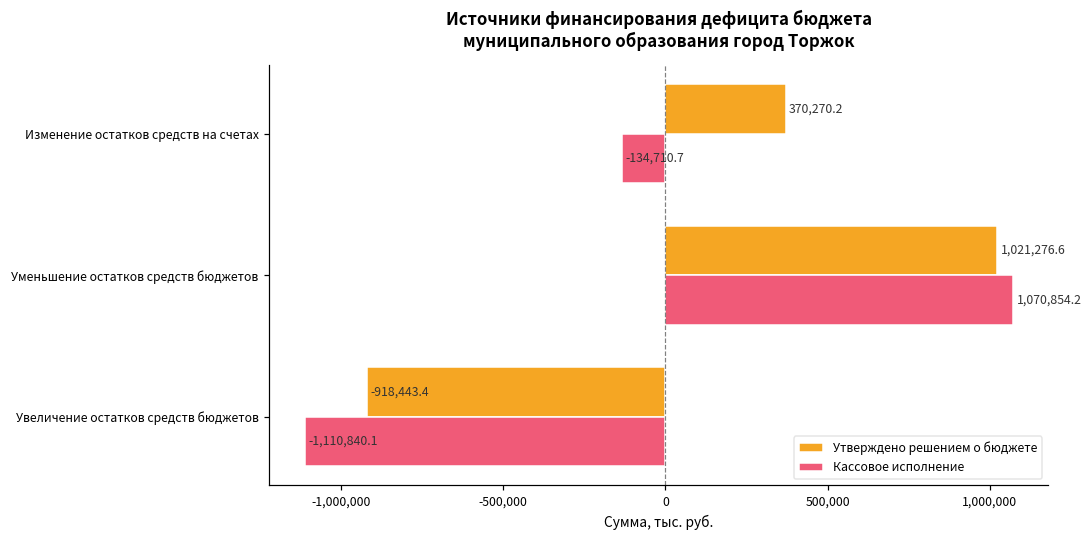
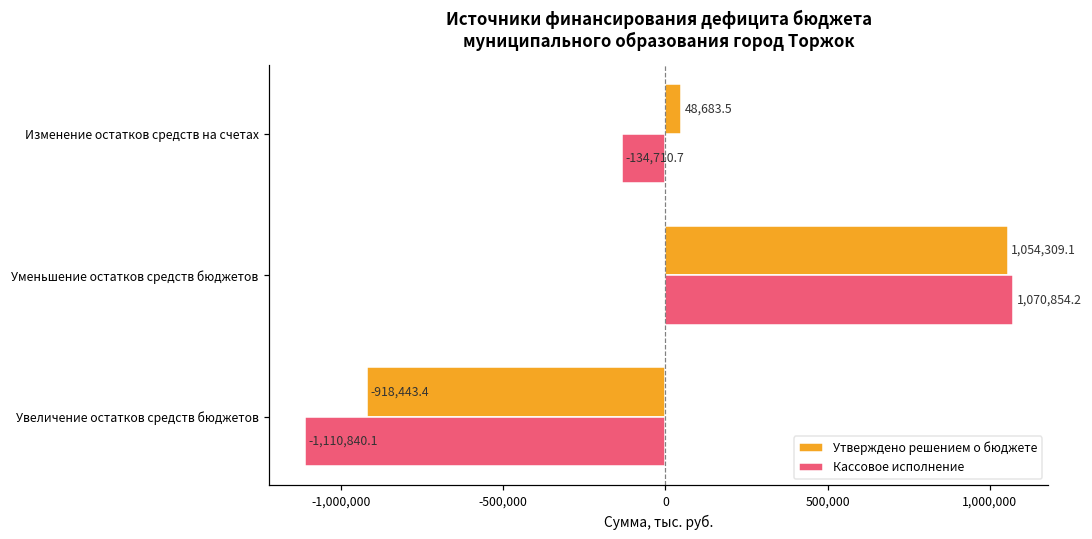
Утверждено решением о бюджете, Изменение остатков средств на счетах: 370,270.2 -> 48,683.5
Утверждено решением о бюджете, Уменьшение остатков средств бюджетов: 1,021,276.6 -> 1,054,309.1
